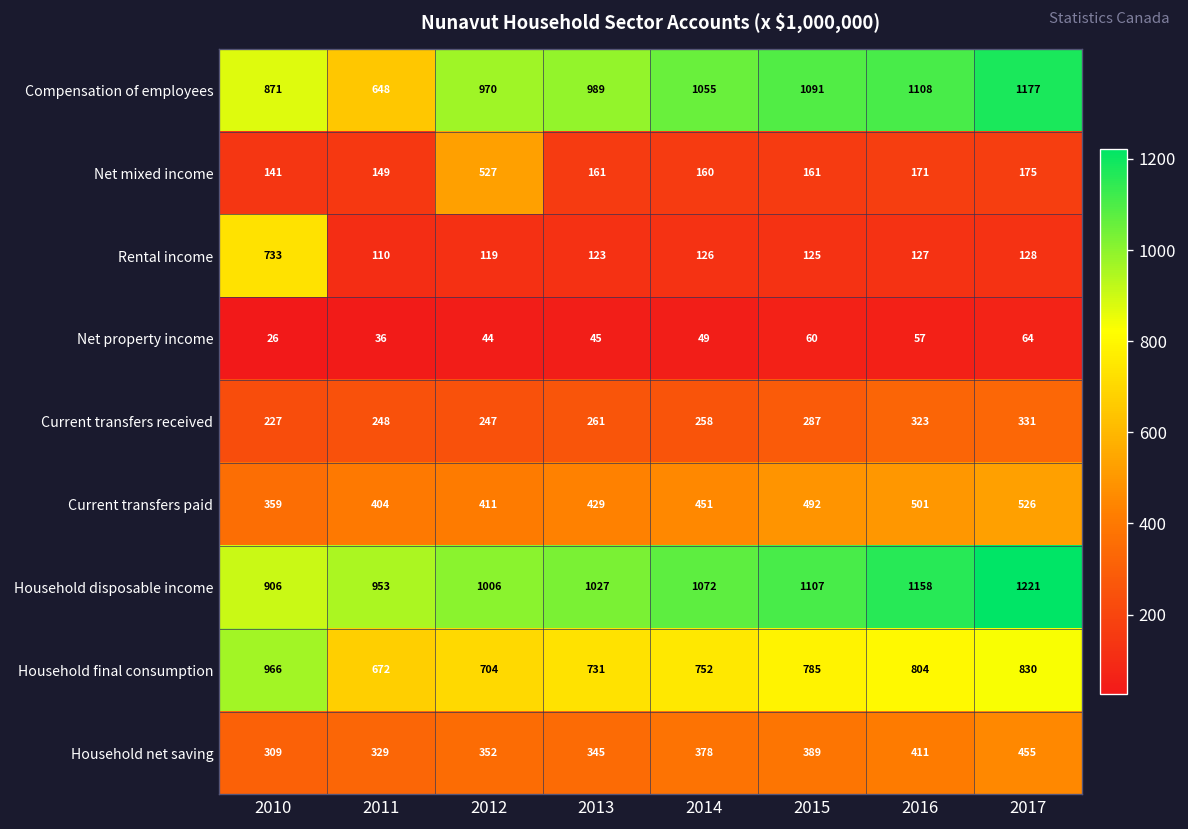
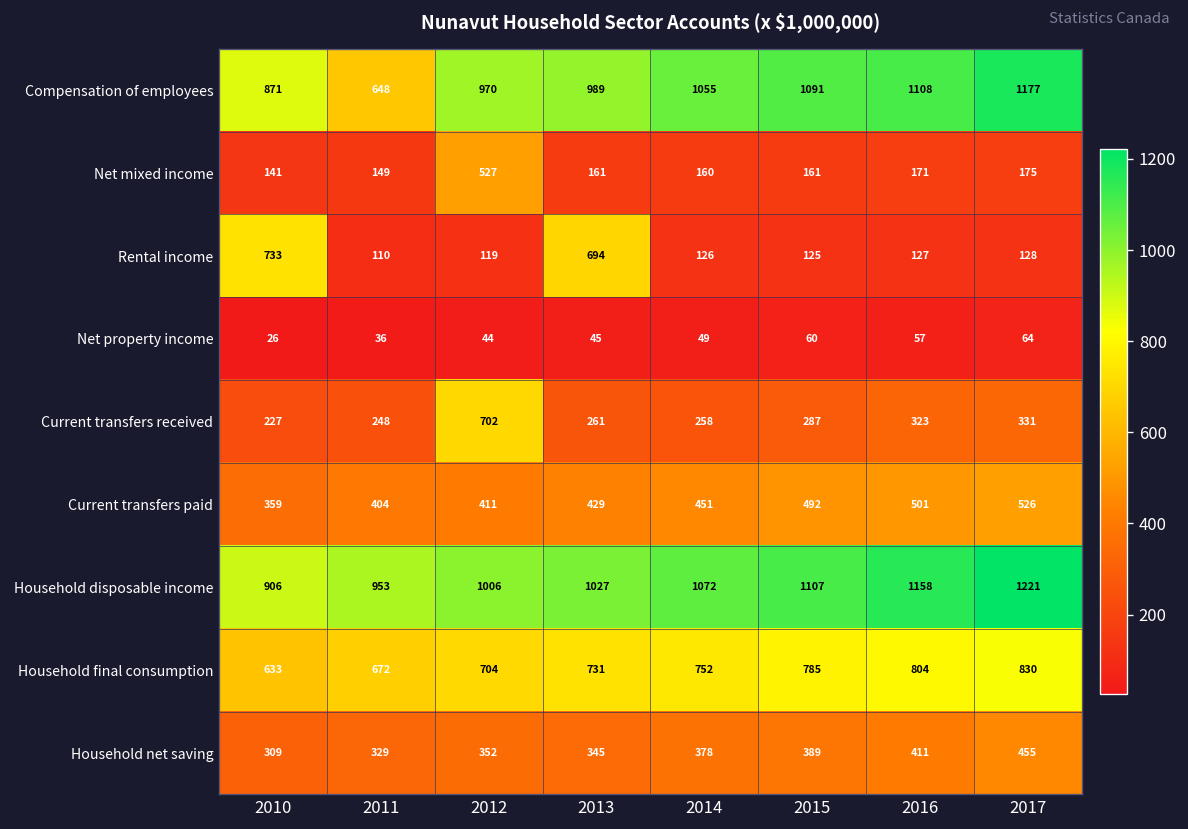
Rental income, 2013: 123 -> 694
Current transfers received, 2012: 247 -> 702
Household final consumption, 2010: 966 -> 633
